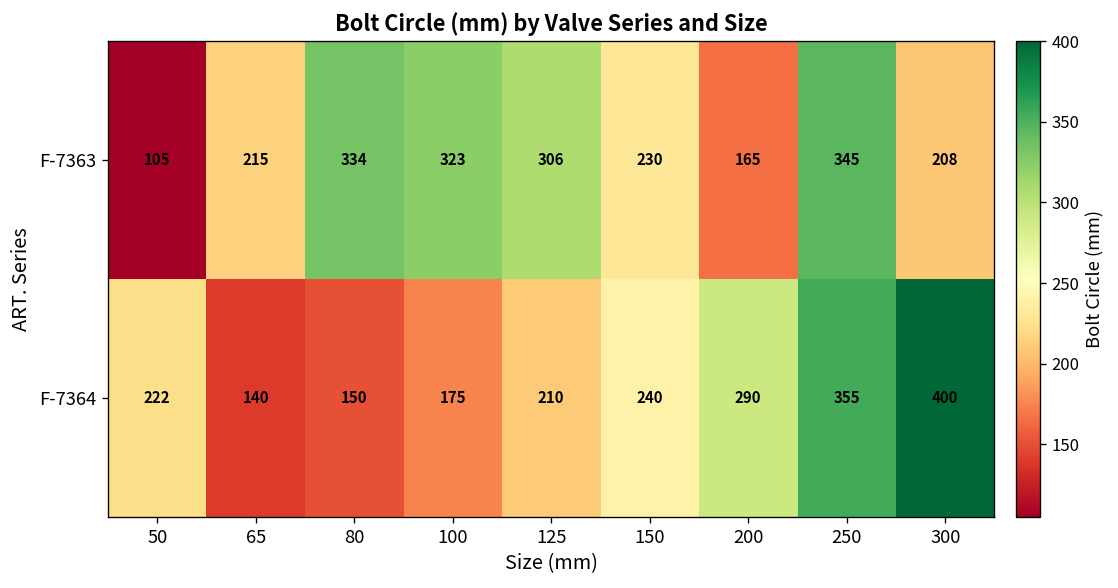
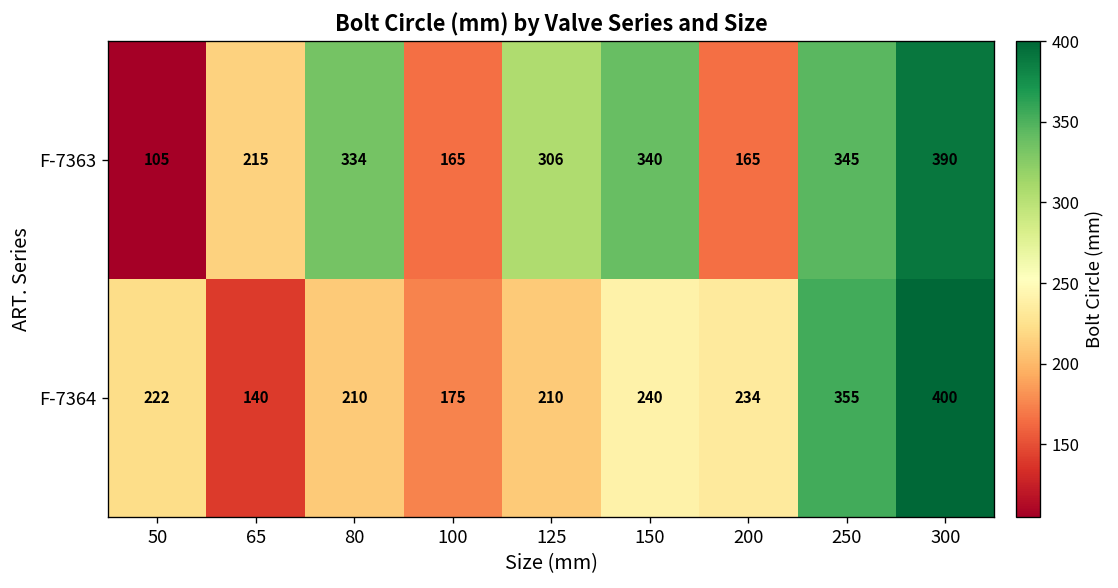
F-7363, 100: 323 -> 165
F-7363, 150: 230 -> 340
F-7363, 300: 208 -> 390
F-7364, 80: 150 -> 210
F-7364, 200: 290 -> 234
